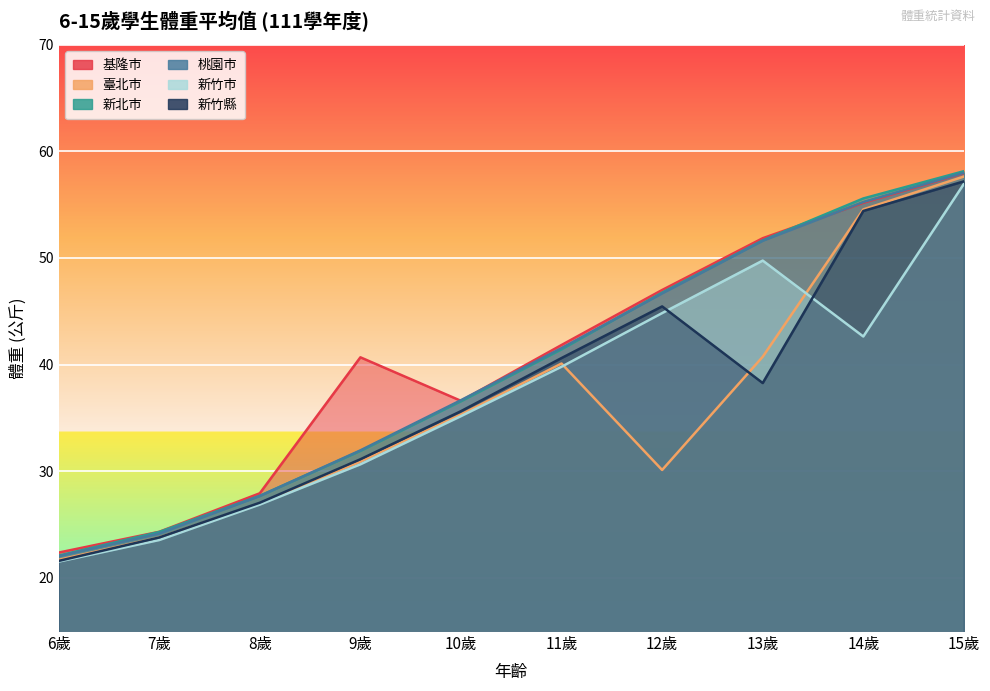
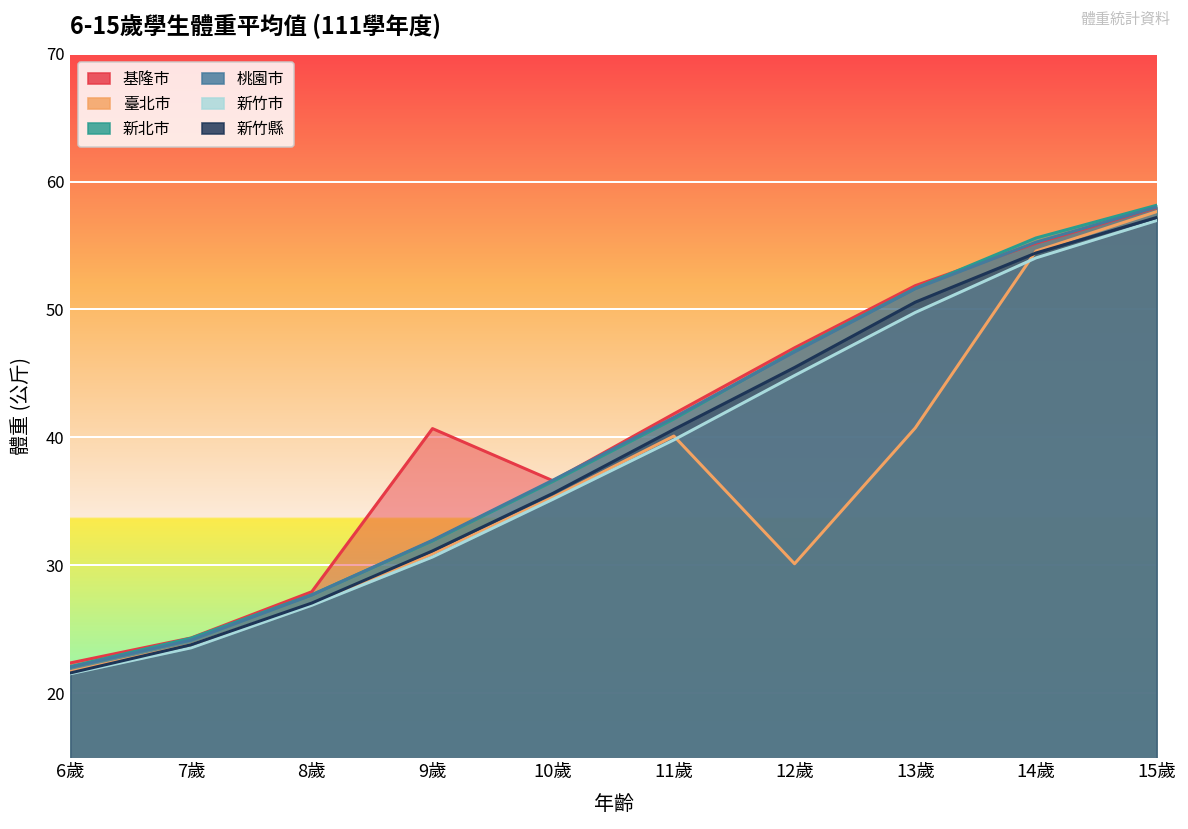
新竹縣, 13歲: 38.3 -> 50.6
新竹市, 14歲: 42.6 -> 54.0
